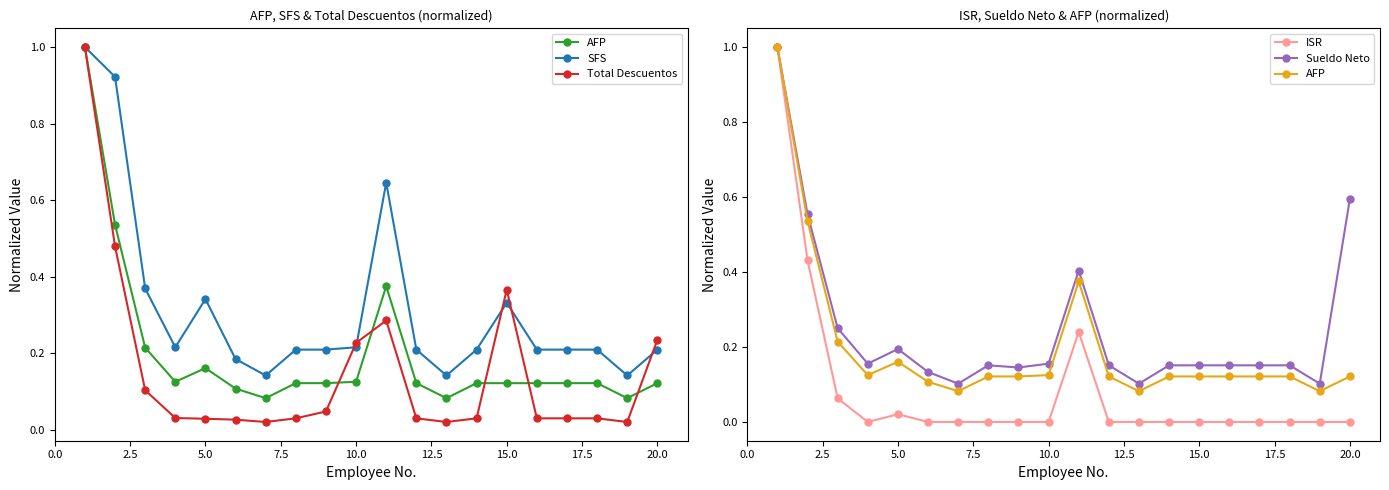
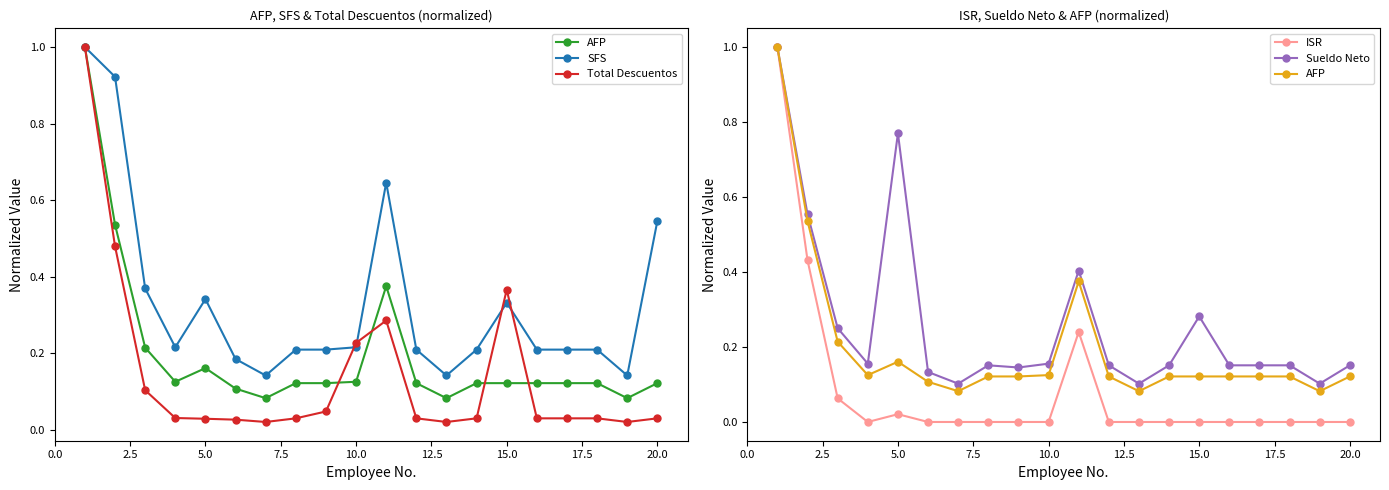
AFP, SFS & Total Descuentos (normalized), SFS, 20.0: 0.21 -> 0.55
AFP, SFS & Total Descuentos (normalized), Total Descuentos, 20.0: 0.23 -> 0.03
ISR, Sueldo Neto & AFP (normalized), Sueldo Neto, 5.0: 0.19 -> 0.77
ISR, Sueldo Neto & AFP (normalized), Sueldo Neto, 15.0: 0.15 -> 0.28
ISR, Sueldo Neto & AFP (normalized), Sueldo Neto, 20.0: 0.59 -> 0.15
